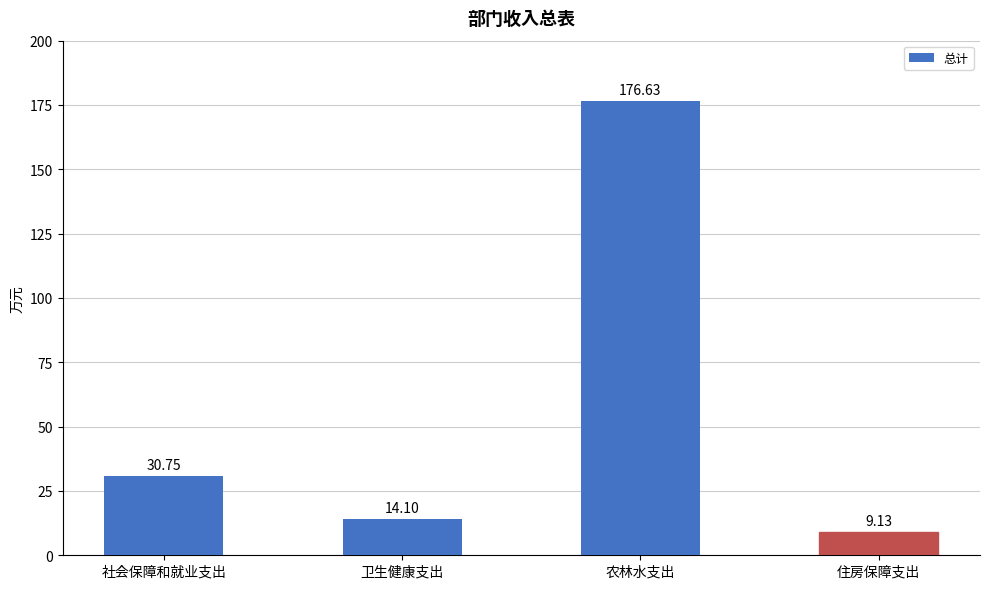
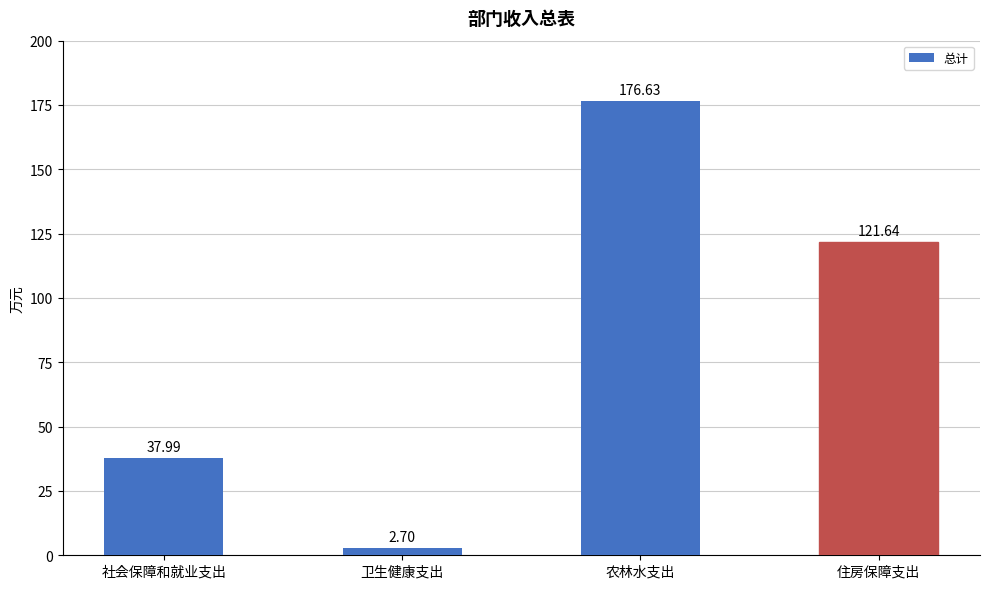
社会保障和就业支出: 30.75 -> 37.99
卫生健康支出: 14.10 -> 2.70
住房保障支出: 9.13 -> 121.64
